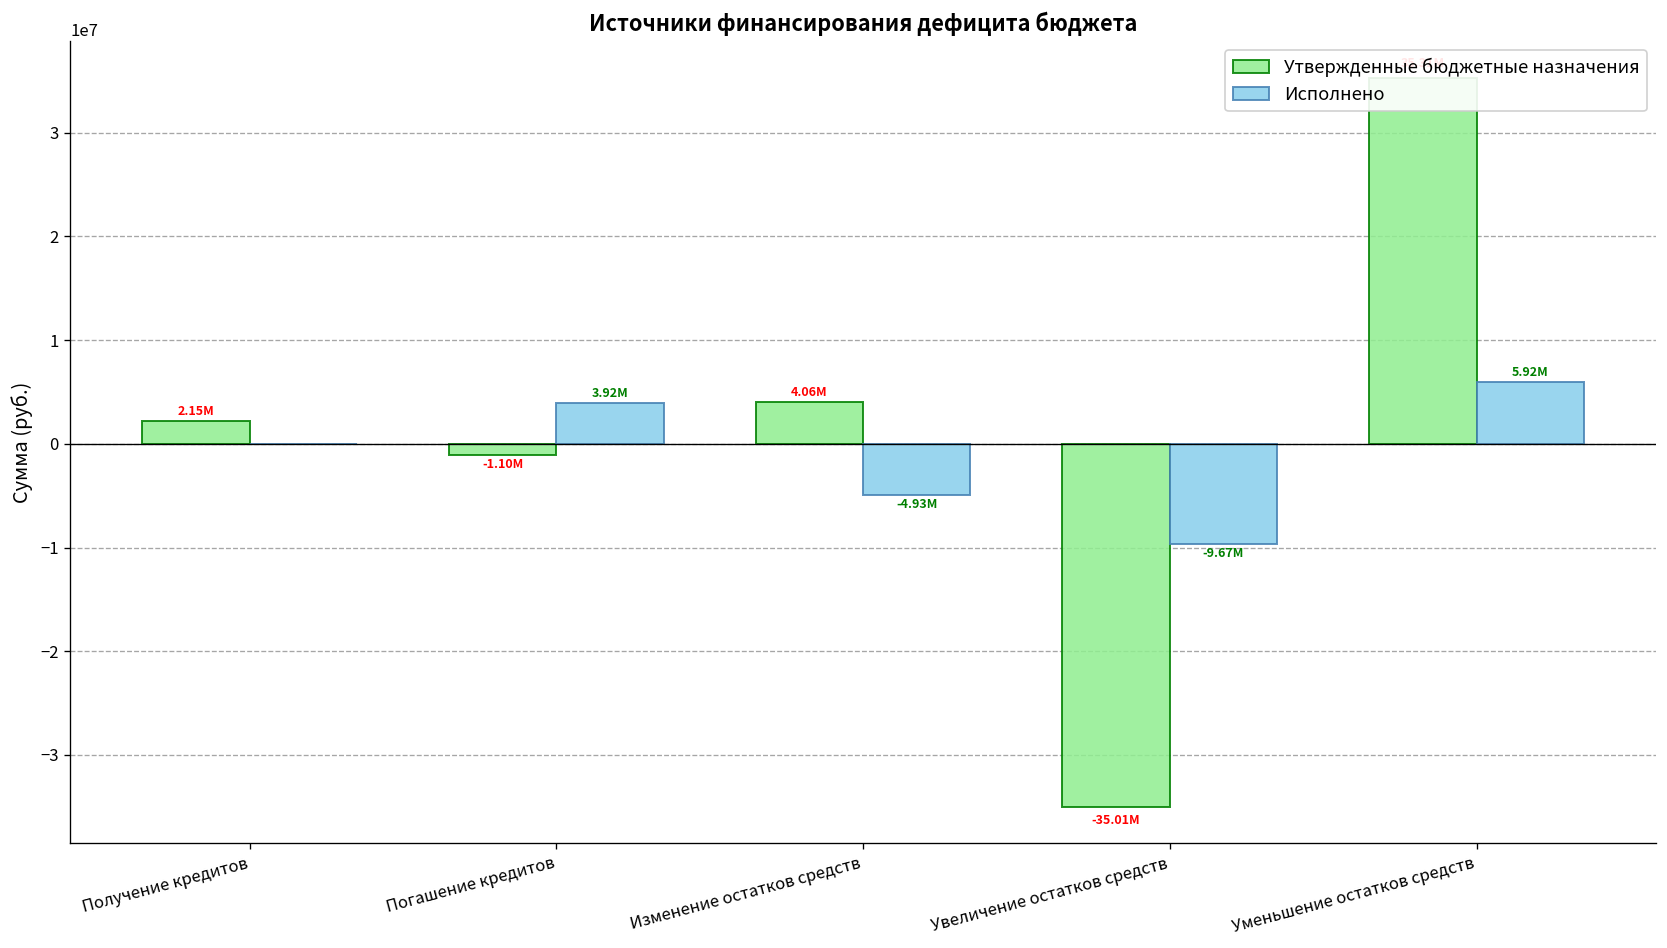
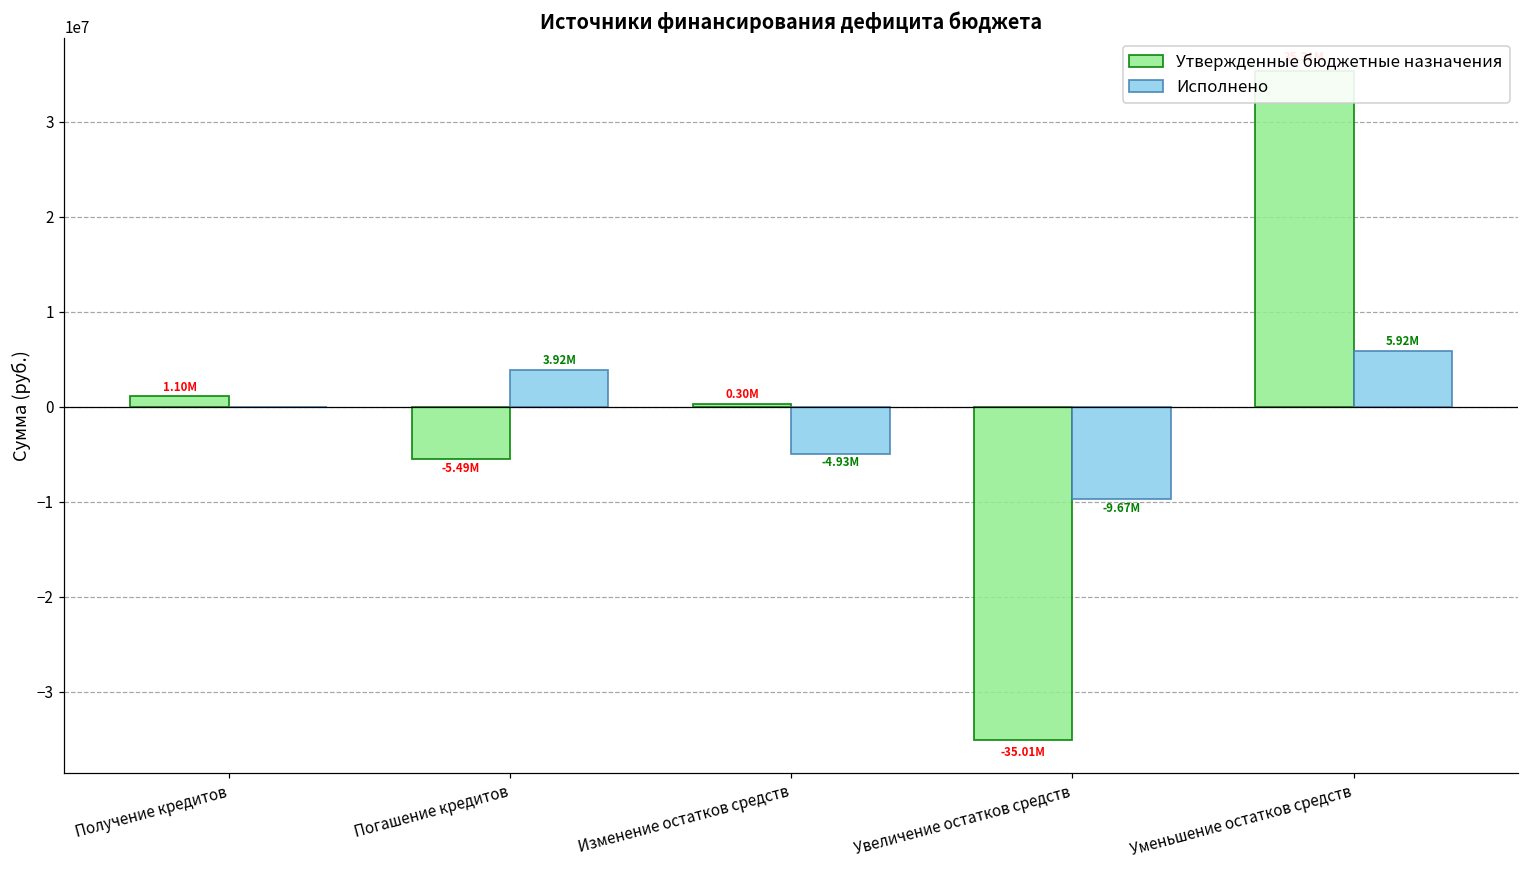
Утвержденные бюджетные назначения, Получение кредитов: 2.15M -> 1.10M
Утвержденные бюджетные назначения, Погашение кредитов: -1.10M -> -5.49M
Утвержденные бюджетные назначения, Изменение остатков средств: 4.06M -> 0.30M
